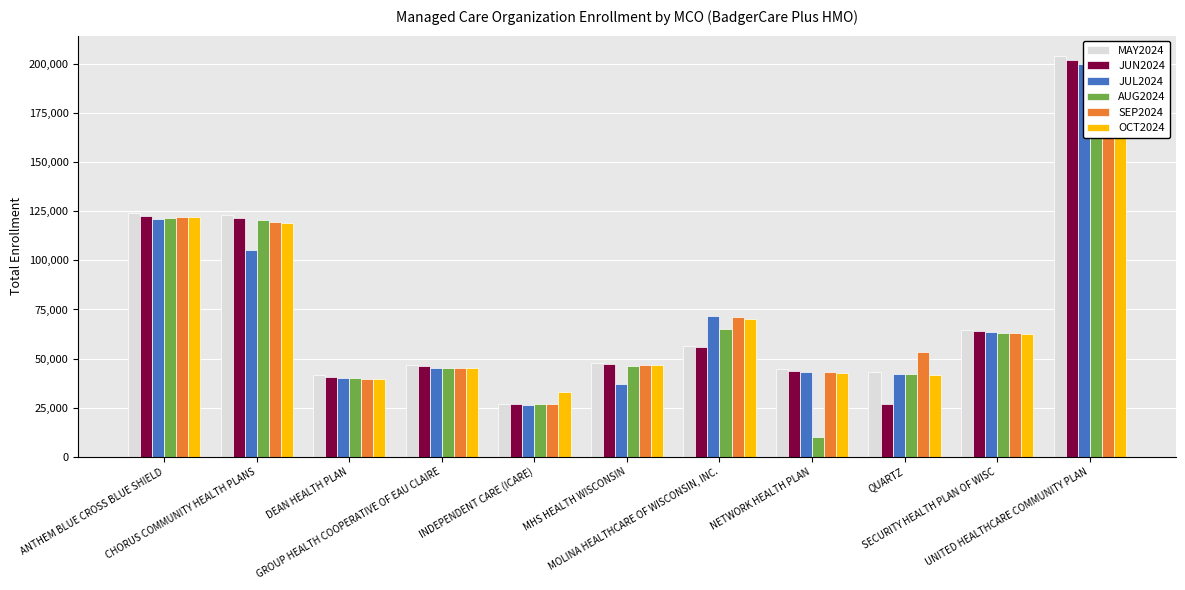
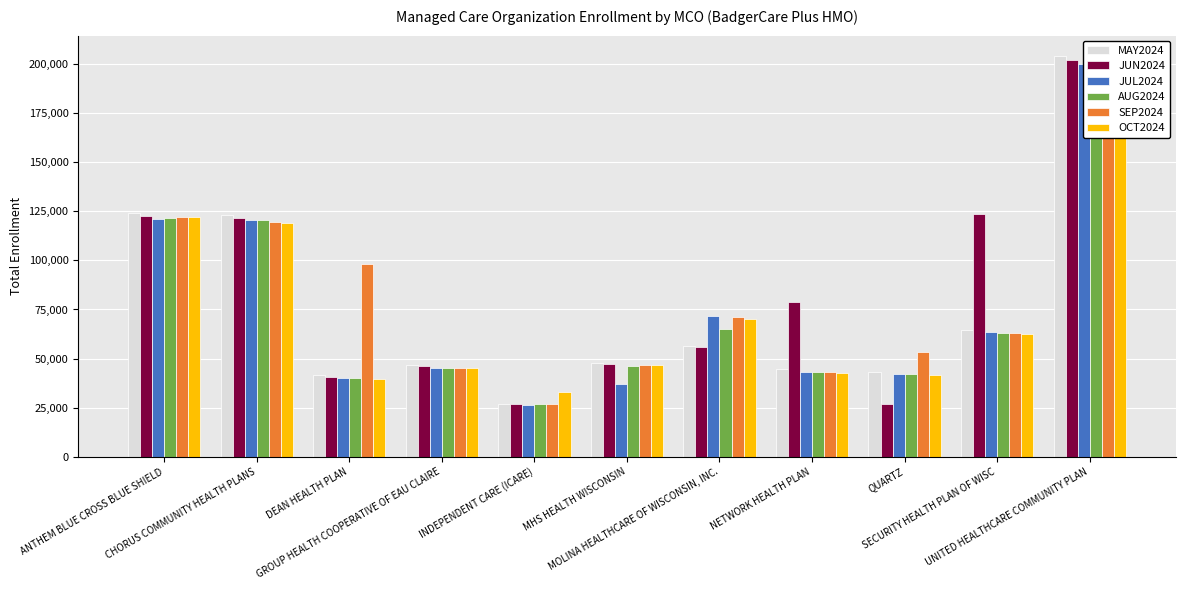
JUL2024, CHORUS COMMUNITY HEALTH PLANS: 105,000 -> 120,000
SEP2024, DEAN HEALTH PLAN: 40,000 -> 98,000
JUN2024, NETWORK HEALTH PLAN: 44,000 -> 79,000
AUG2024, NETWORK HEALTH PLAN: 10,000 -> 43,000
JUN2024, SECURITY HEALTH PLAN OF WISC: 64,000 -> 124,000
